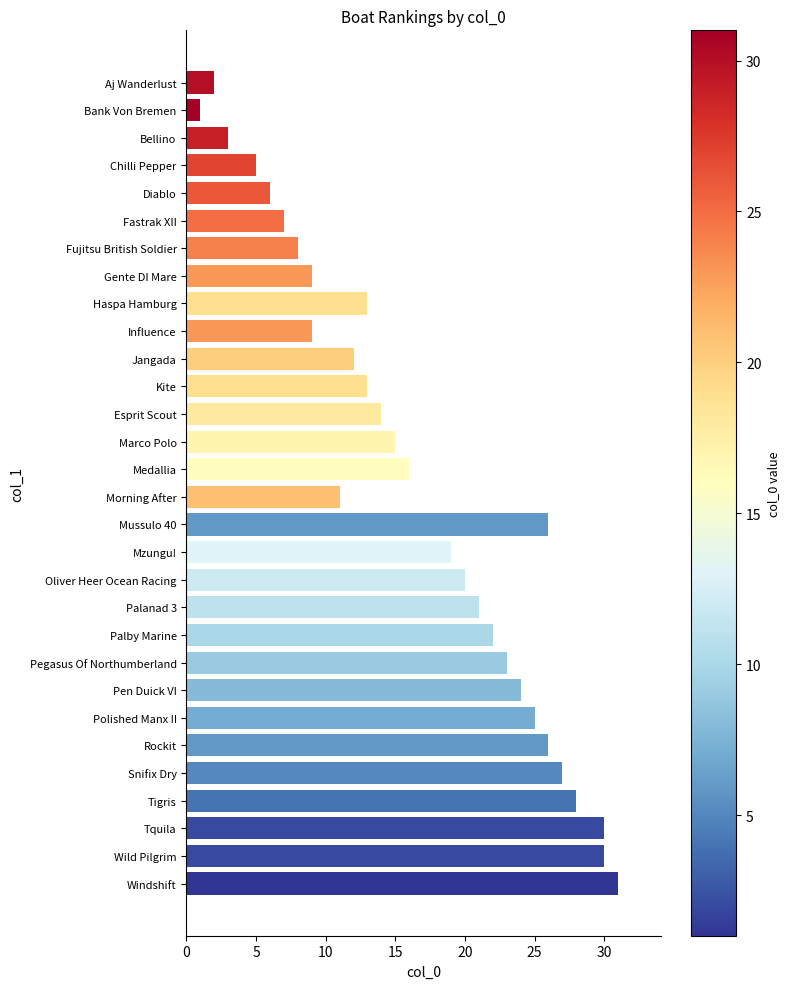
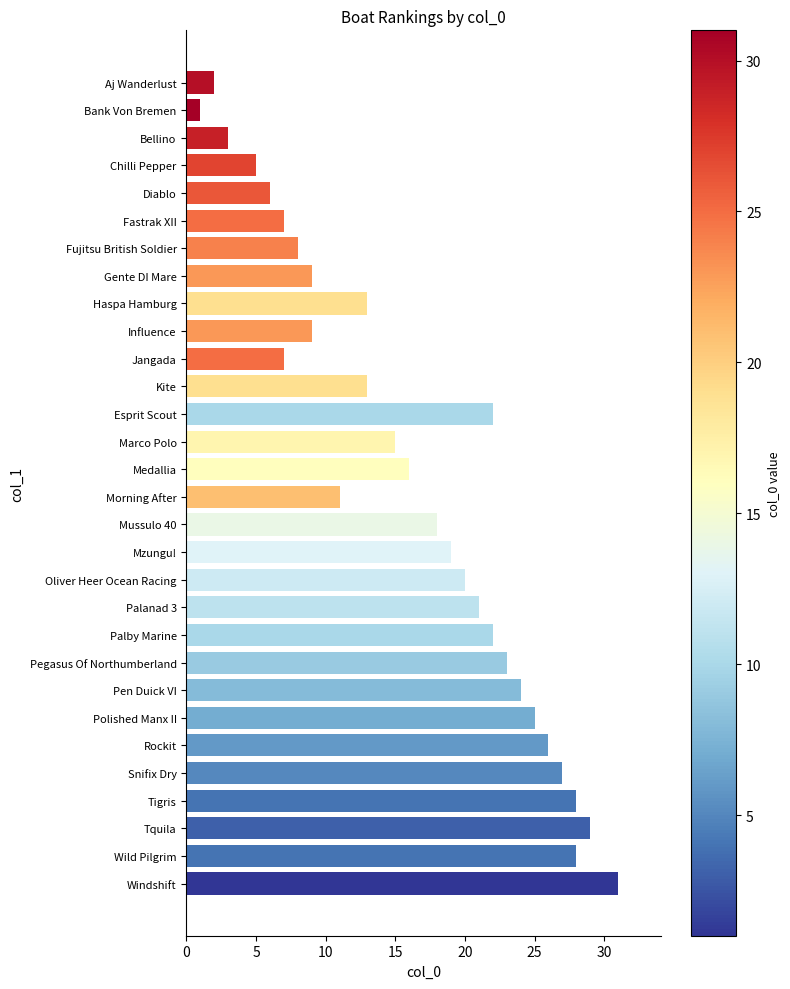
Jangada: 12 -> 7
Esprit Scout: 14 -> 22
Mussulo 40: 26 -> 18
Tquila: 30 -> 29
Wild Pilgrim: 30 -> 28
